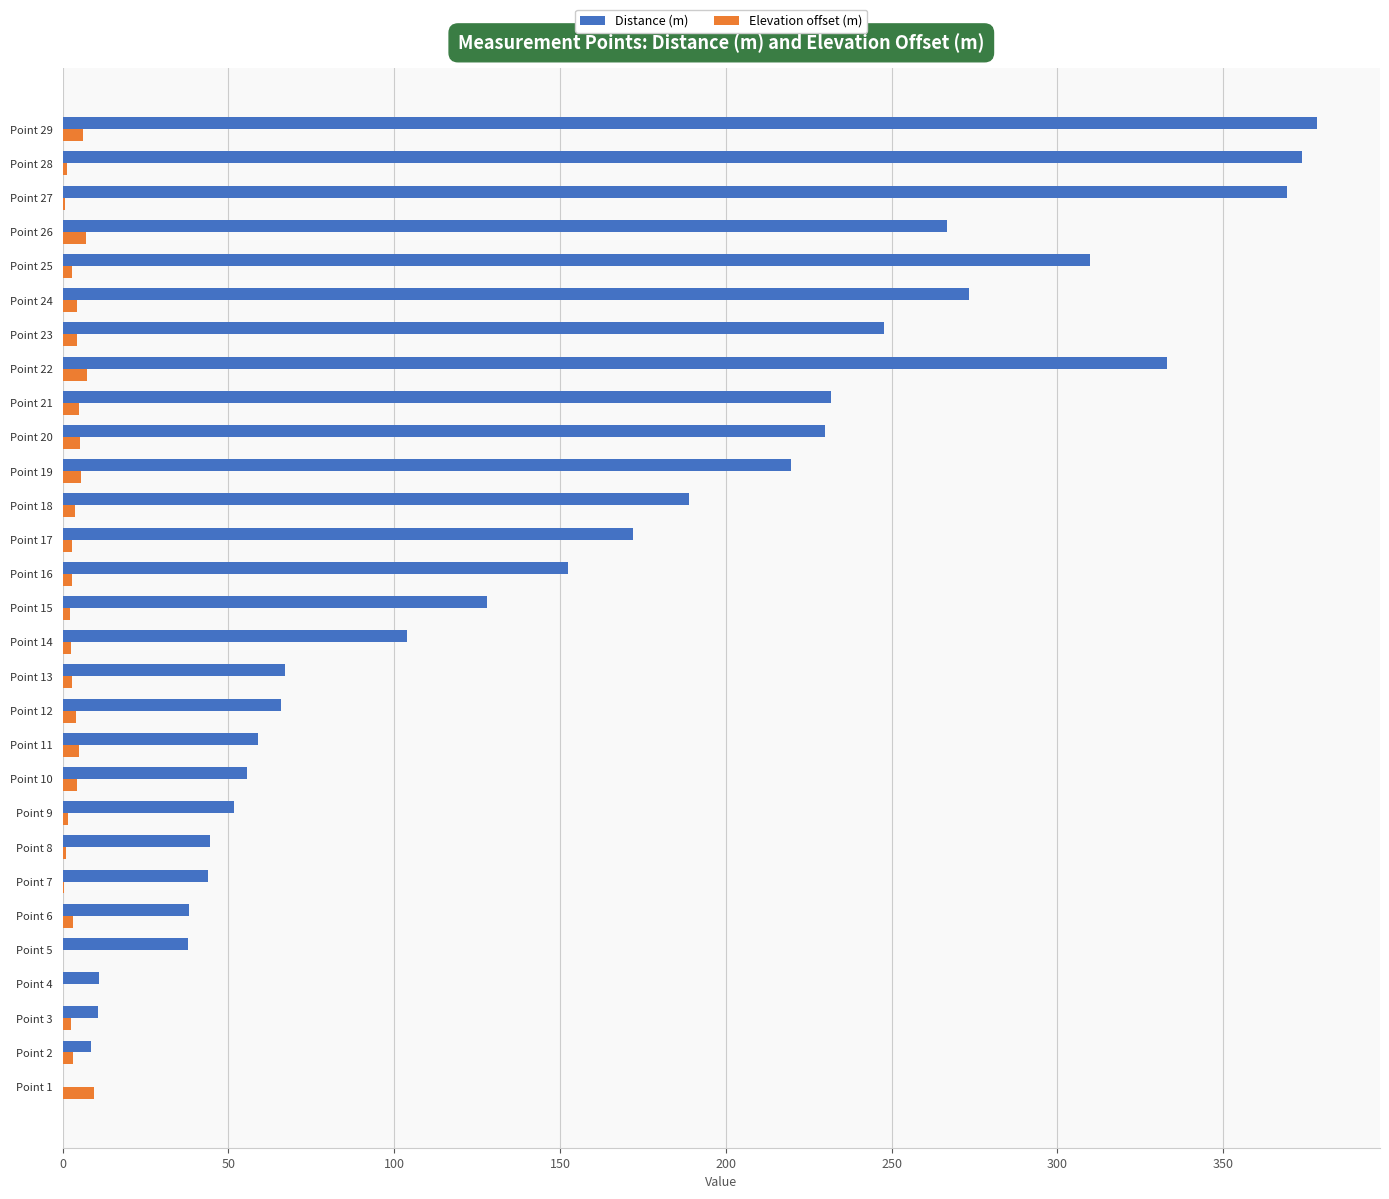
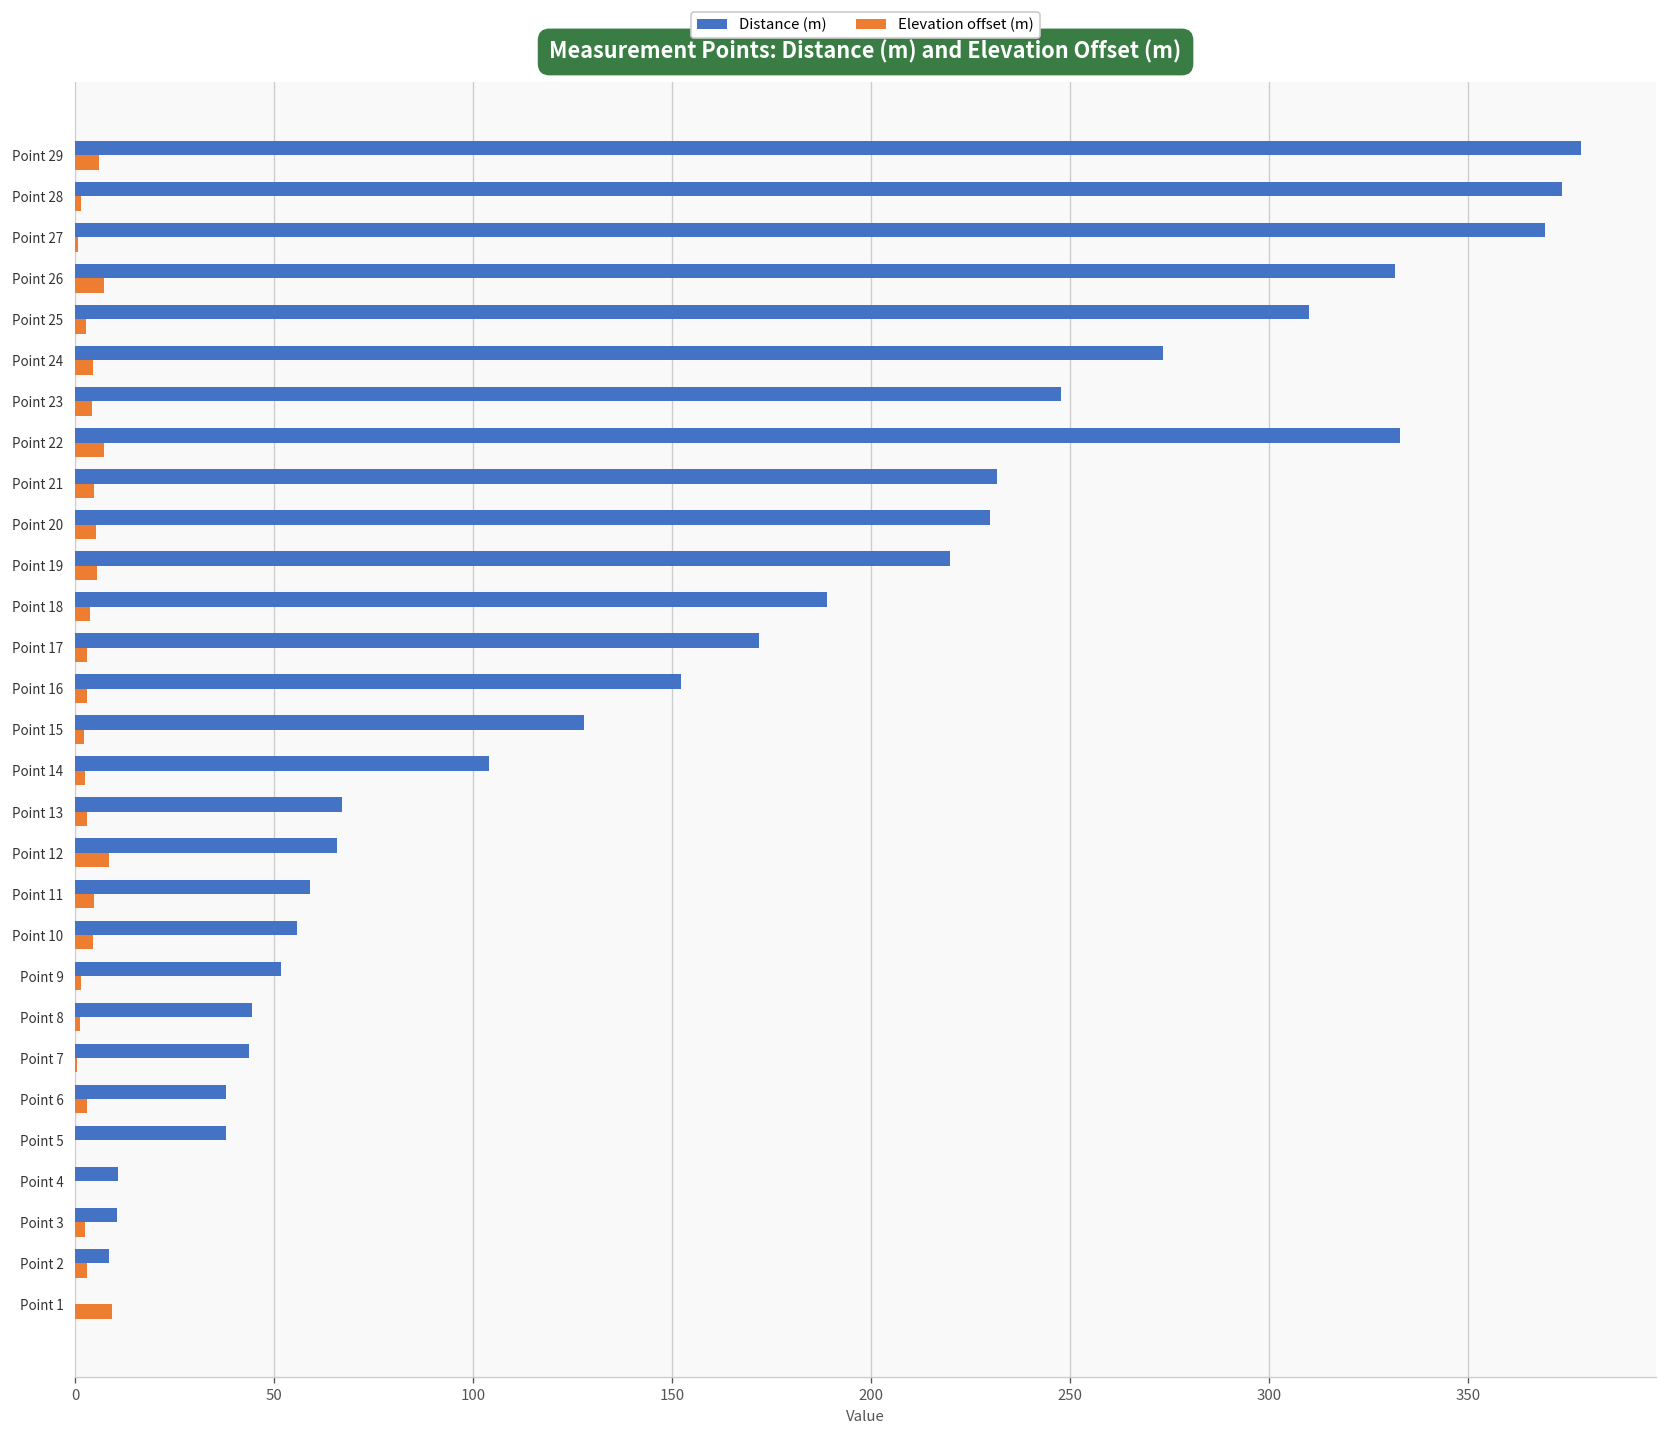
Distance (m), Point 26: 267 -> 332
Elevation offset (m), Point 12: 4 -> 8
